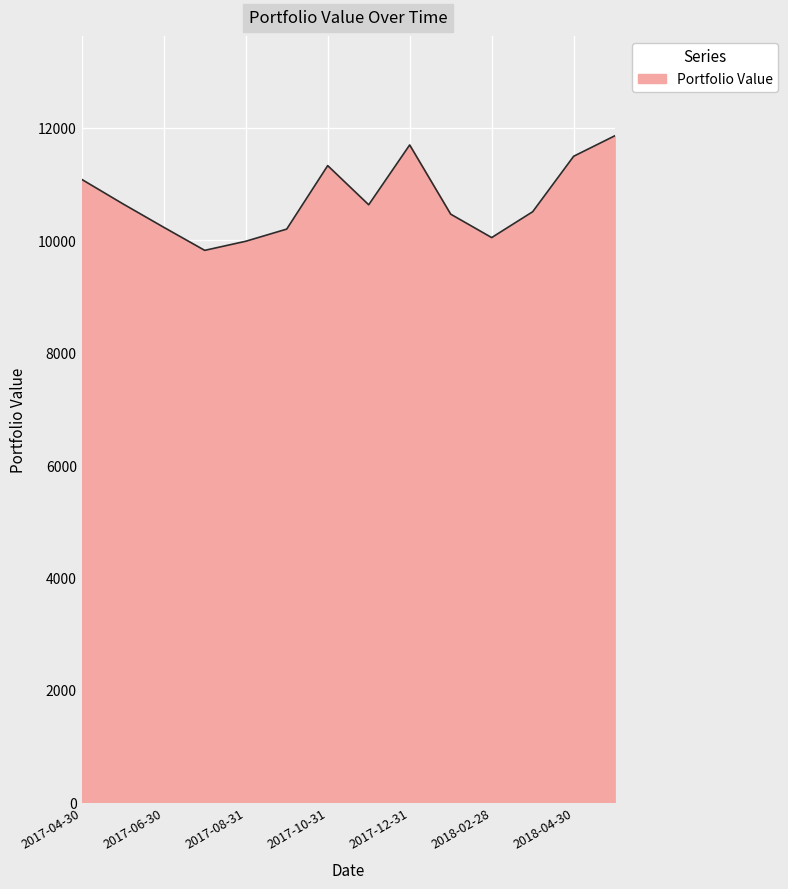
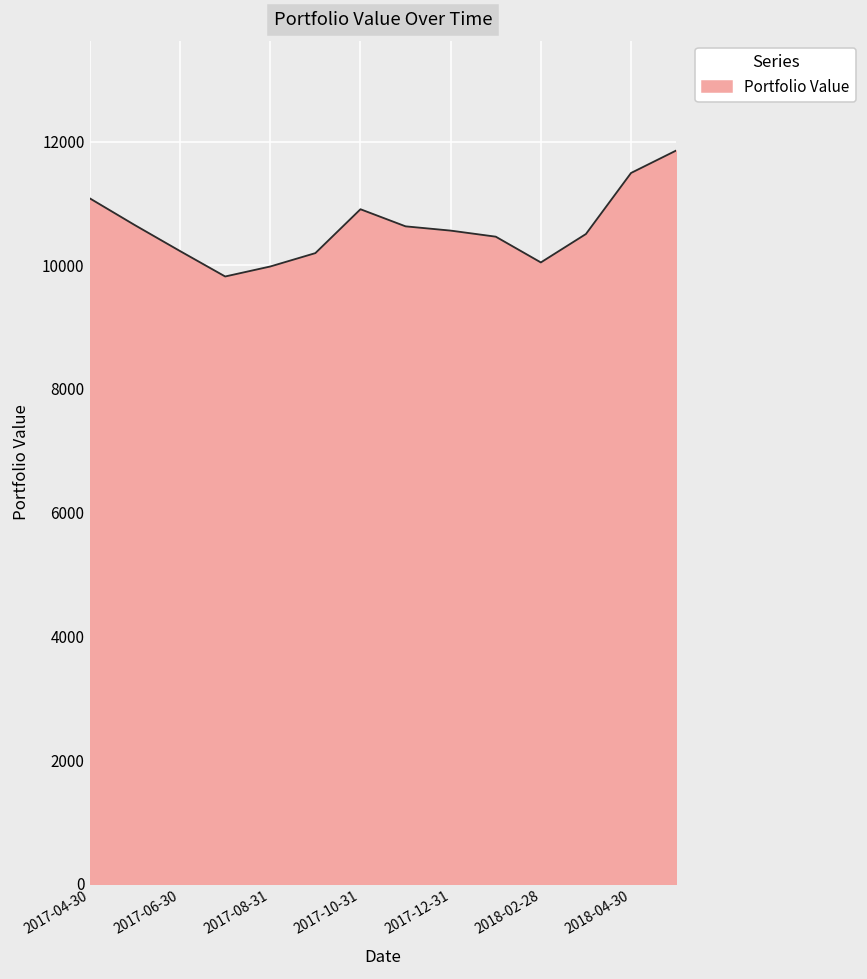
2017-10-31: 11300 -> 10900
2017-12-31: 11700 -> 10600
